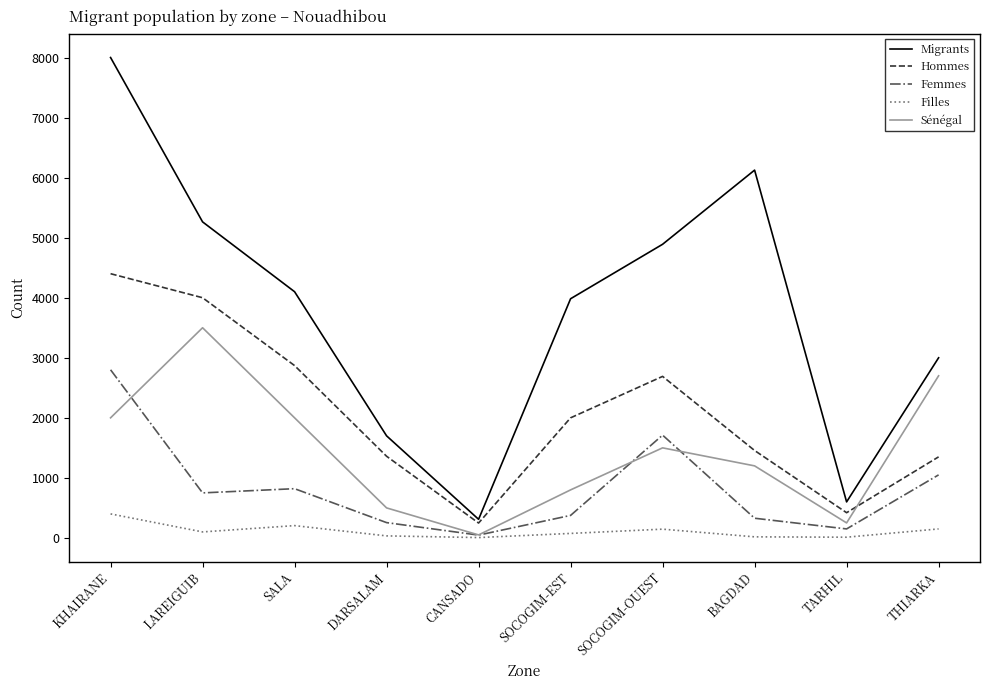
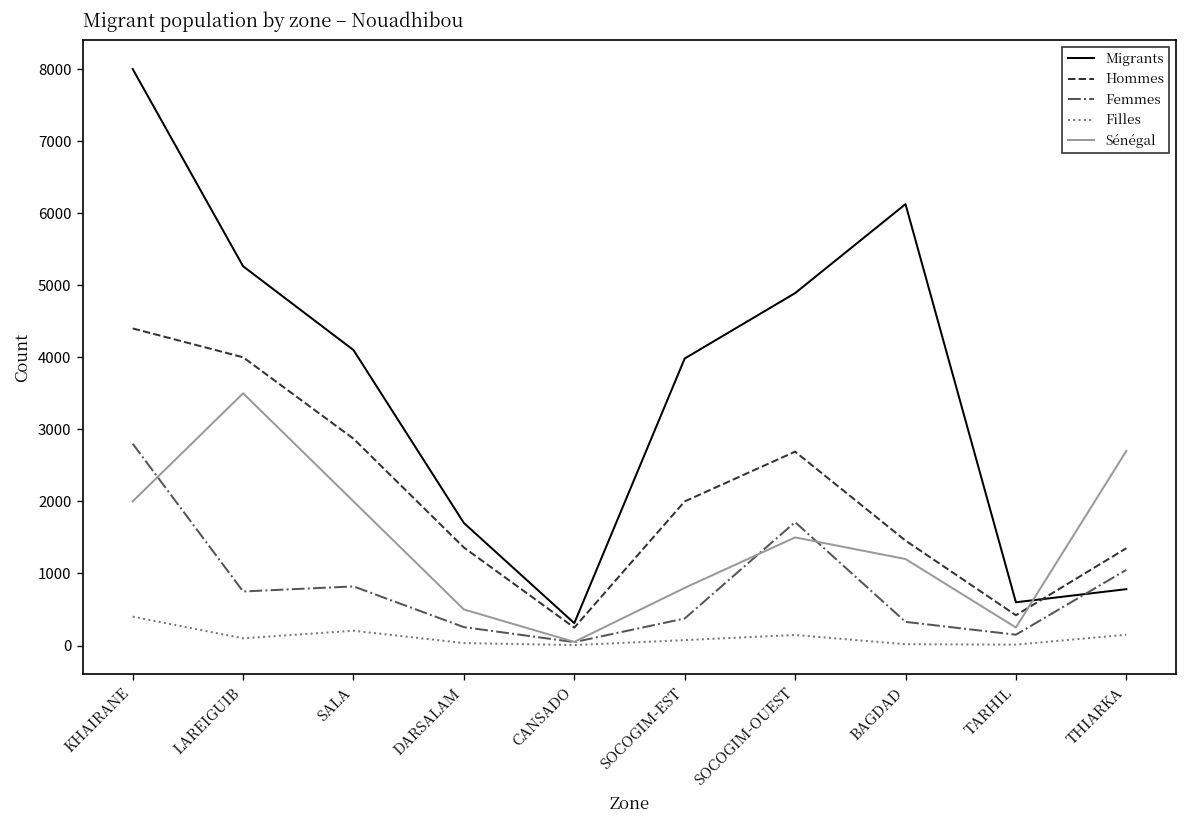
Migrants, THIARKA: 3000 -> 800
